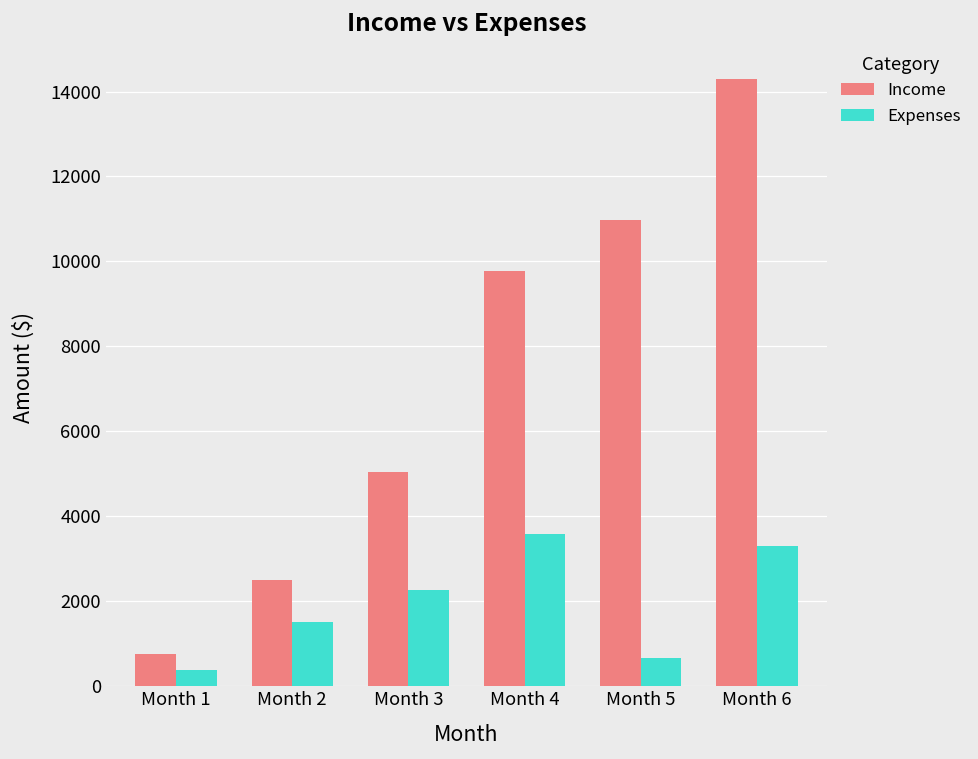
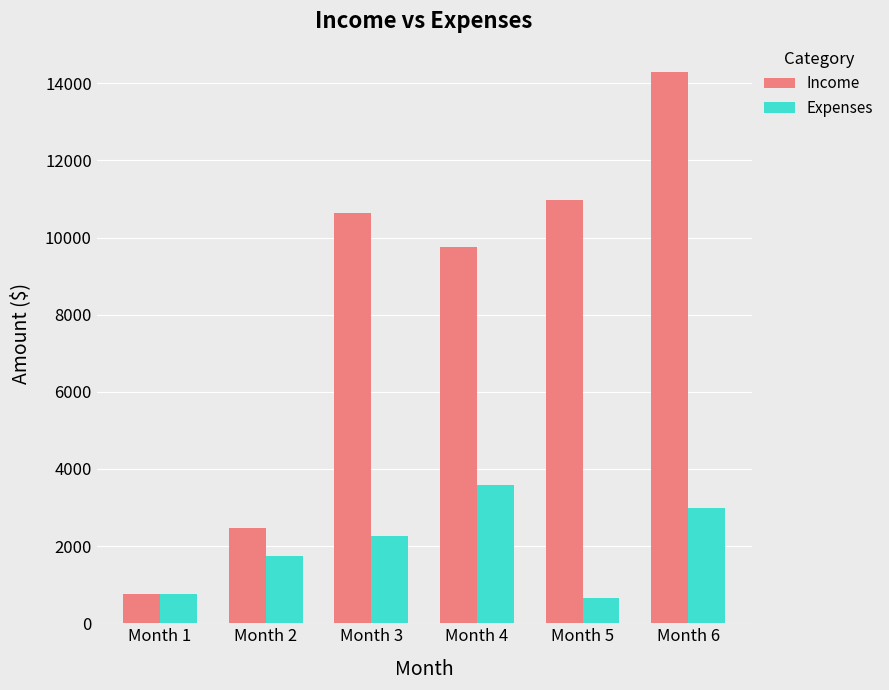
Expenses, Month 1: 400 -> 800
Expenses, Month 2: 1500 -> 1800
Income, Month 3: 5000 -> 10600
Expenses, Month 6: 3300 -> 3000
